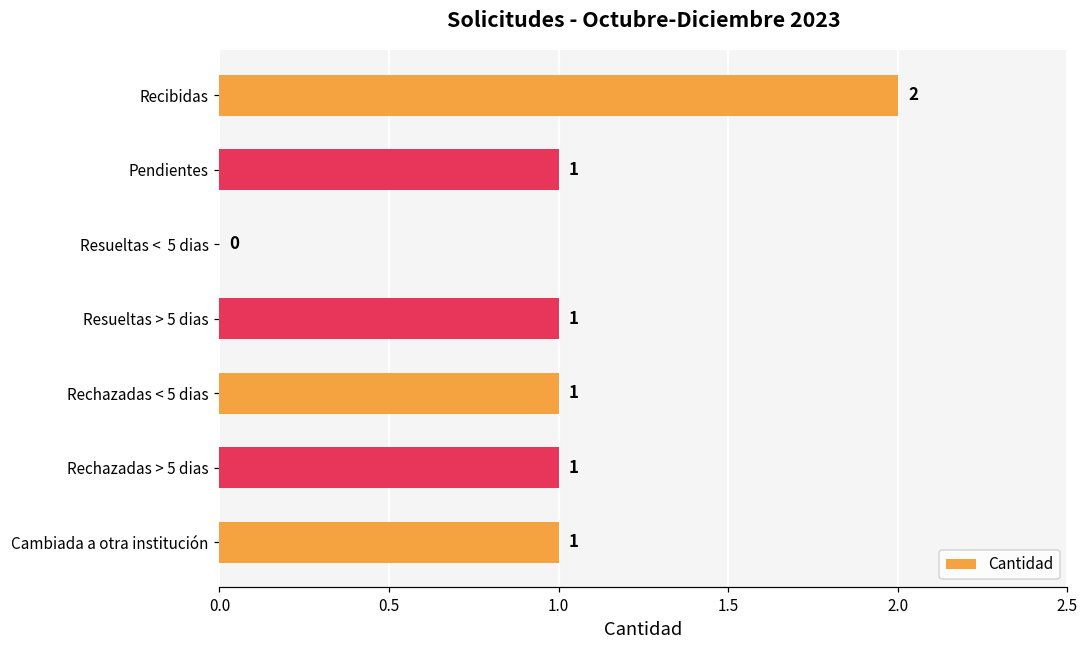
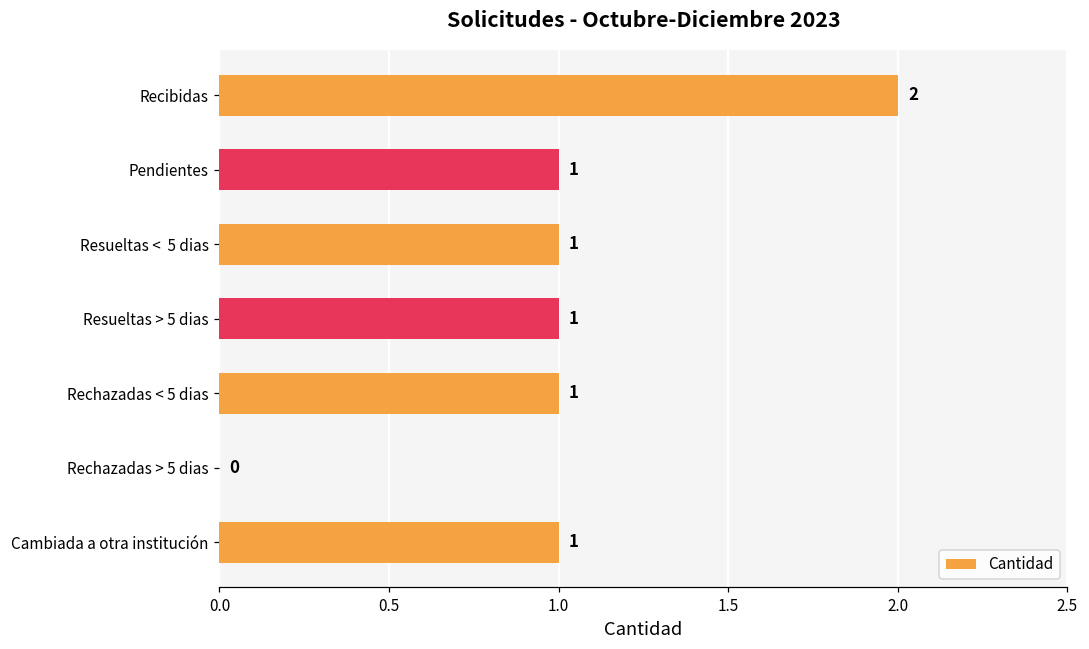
Resueltas < 5 dias: 0 -> 1
Rechazadas > 5 dias: 1 -> 0
